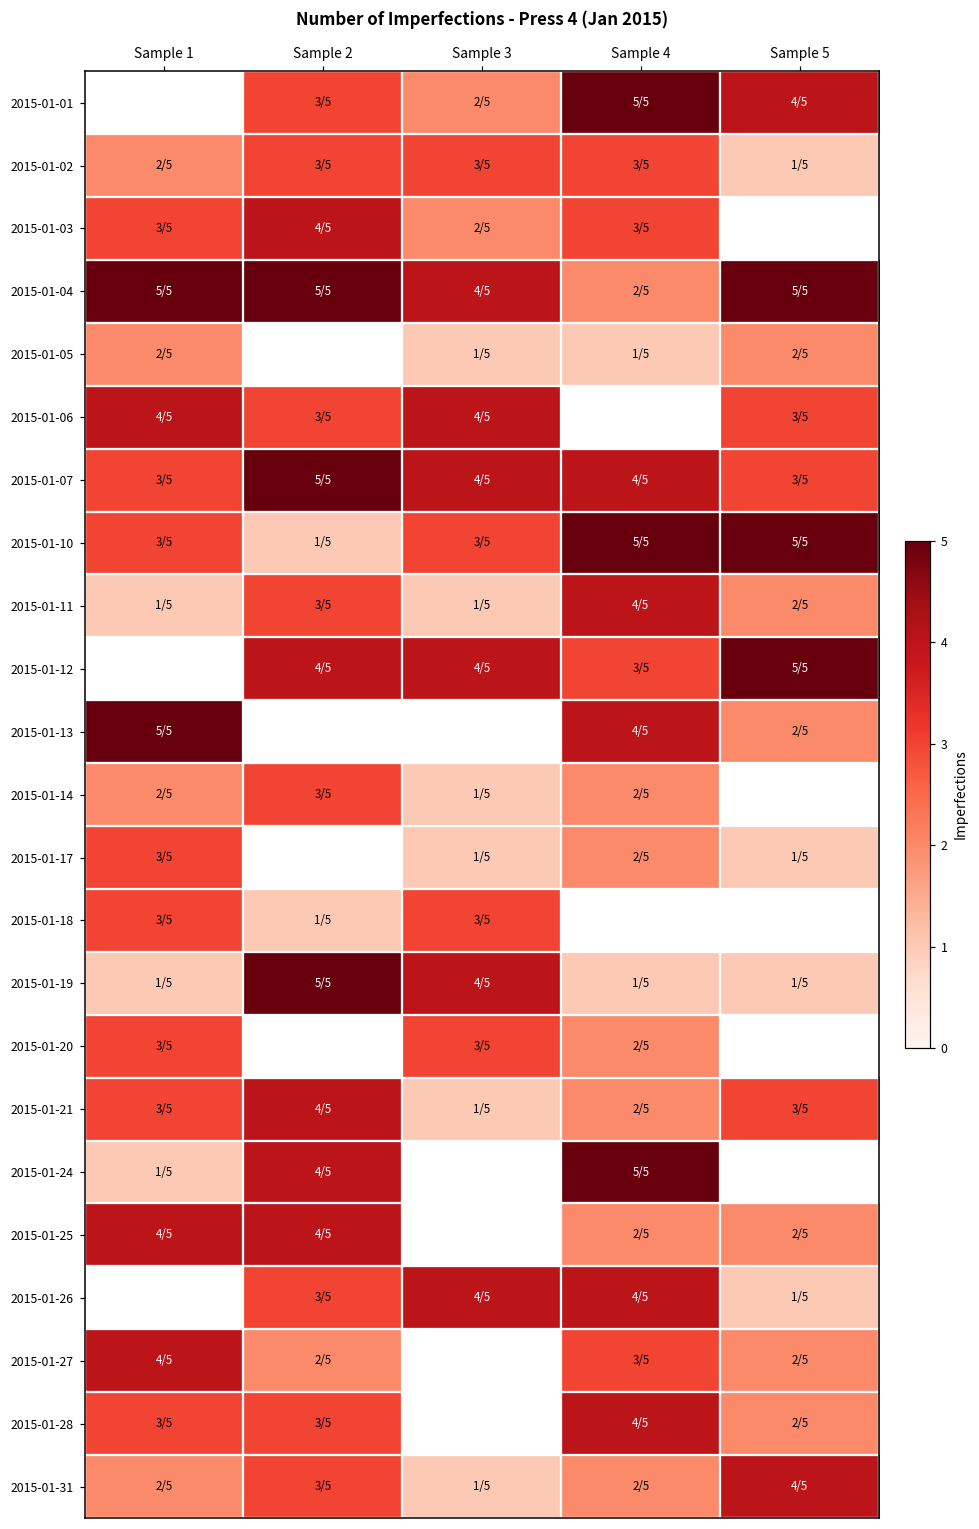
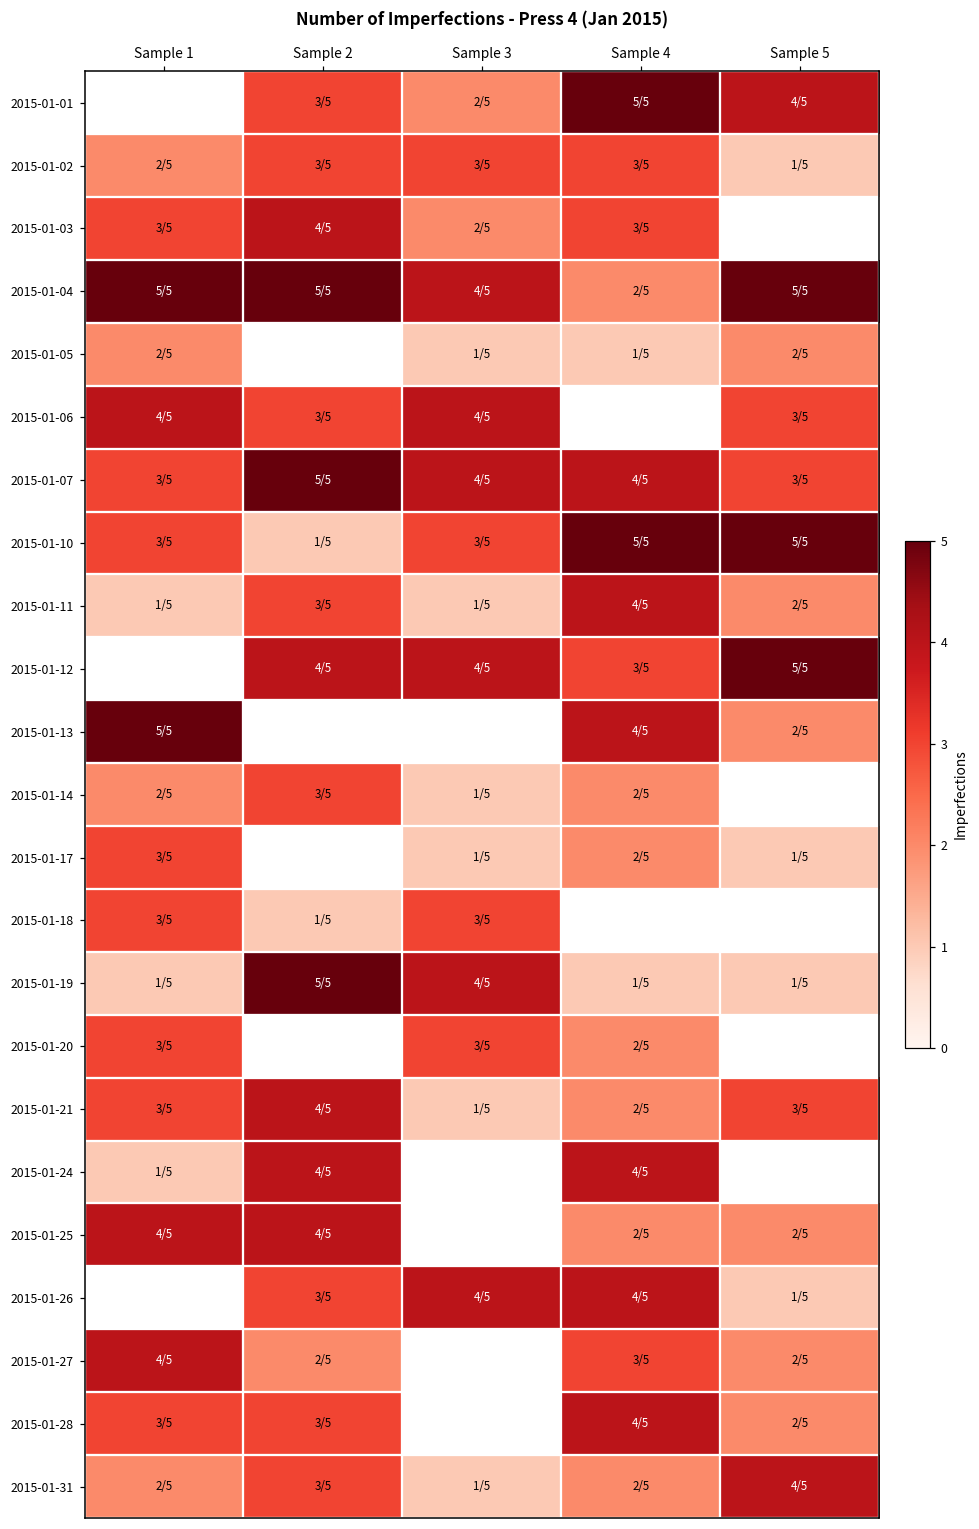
2015-01-24, Sample 4: 5 -> 4
